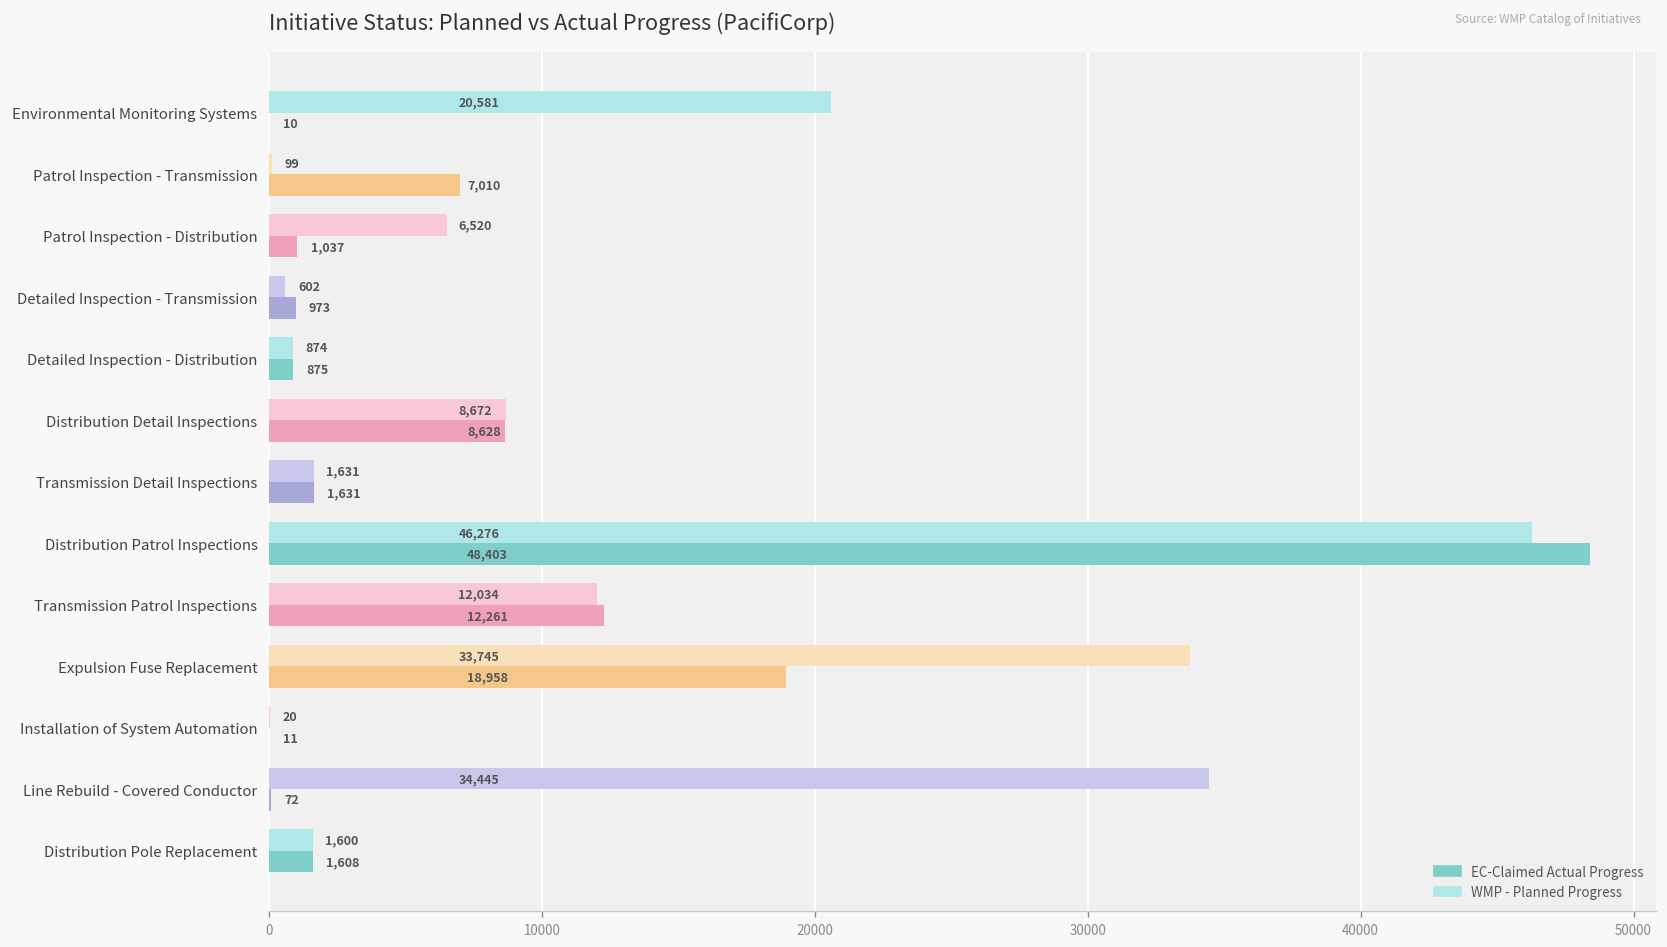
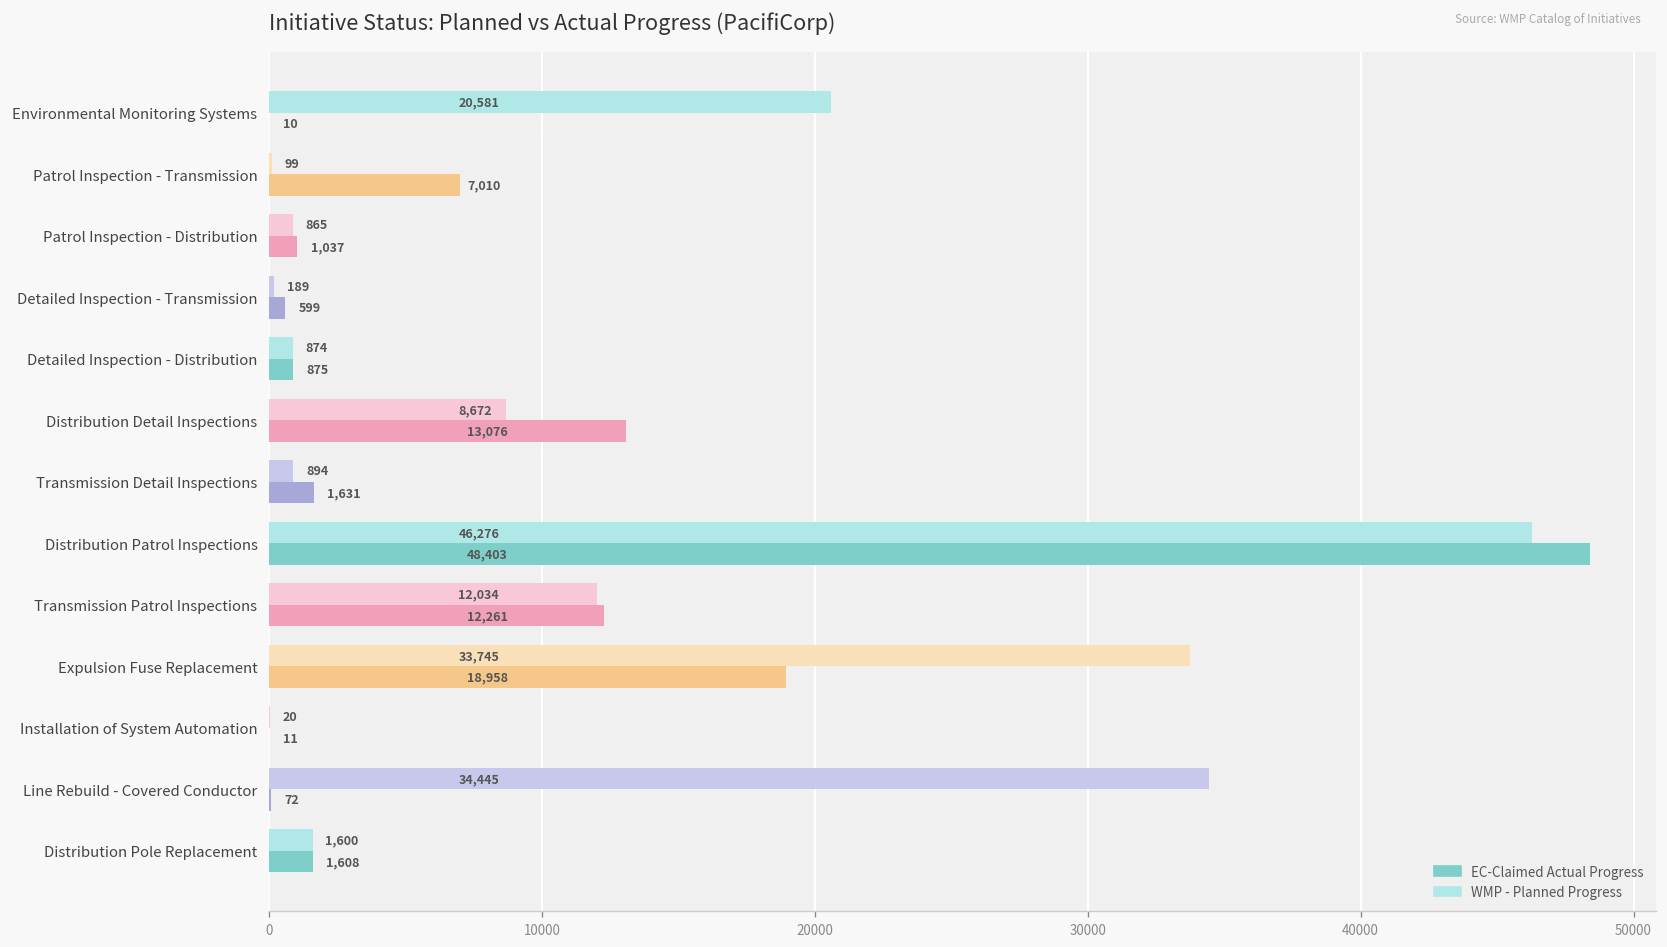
WMP - Planned Progress, Patrol Inspection - Distribution: 6,520 -> 865
WMP - Planned Progress, Detailed Inspection - Transmission: 602 -> 189
EC-Claimed Actual Progress, Detailed Inspection - Transmission: 973 -> 599
EC-Claimed Actual Progress, Distribution Detail Inspections: 8,628 -> 13,076
WMP - Planned Progress, Transmission Detail Inspections: 1,631 -> 894
